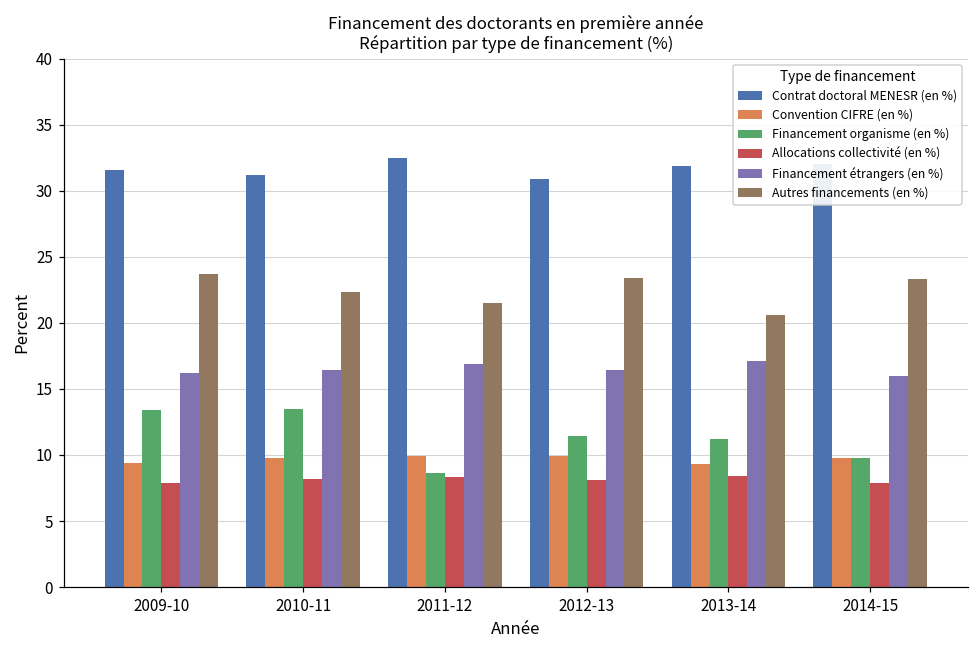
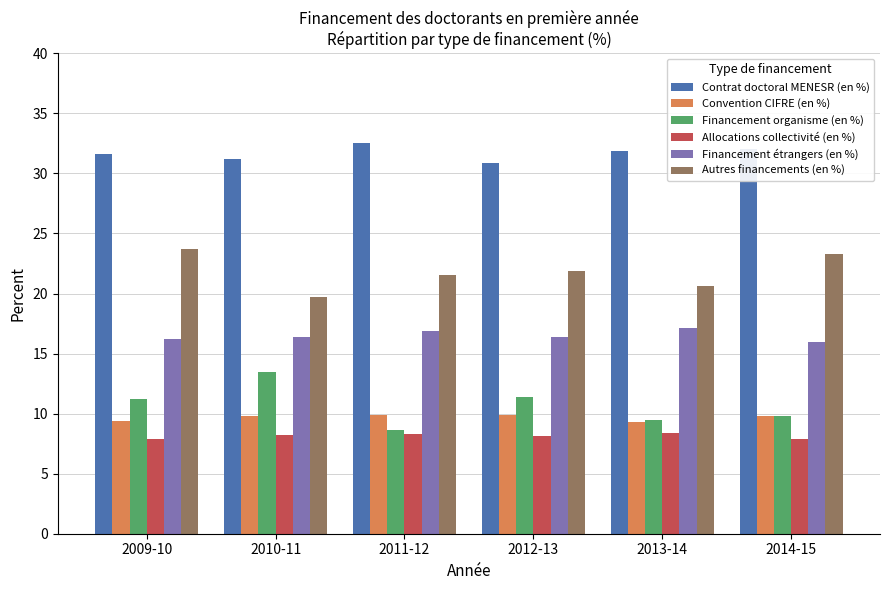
Financement organisme (en %), 2009-10: 13.4 -> 11.2
Autres financements (en %), 2010-11: 22.3 -> 19.7
Autres financements (en %), 2012-13: 23.4 -> 21.9
Financement organisme (en %), 2013-14: 11.2 -> 9.5
